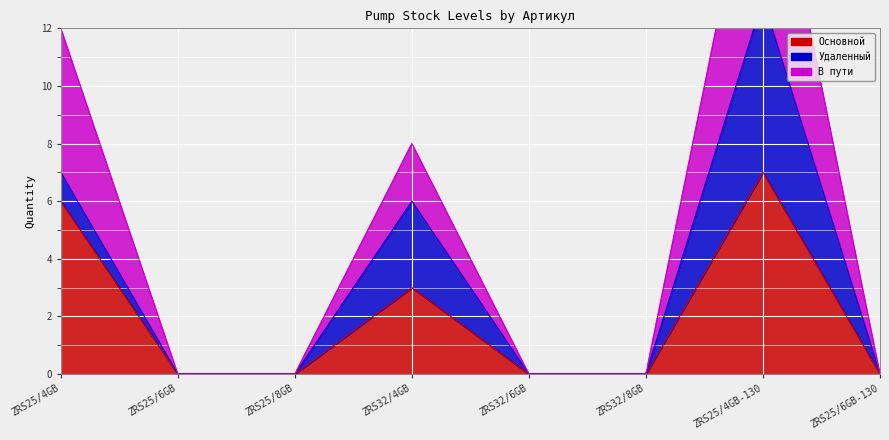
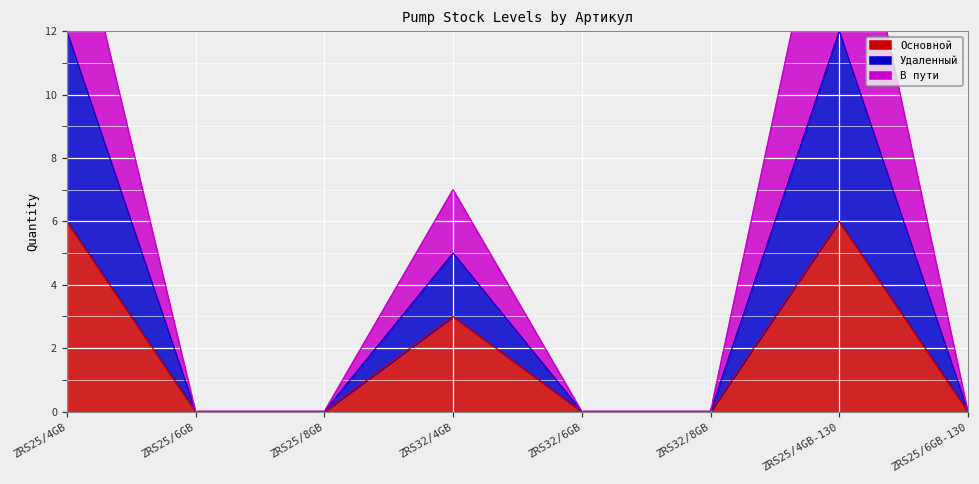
Удаленный, ZRS25/4GB: 1 -> 6
Удаленный, ZRS32/4GB: 3 -> 2
Основной, ZRS25/4GB-130: 7 -> 6
